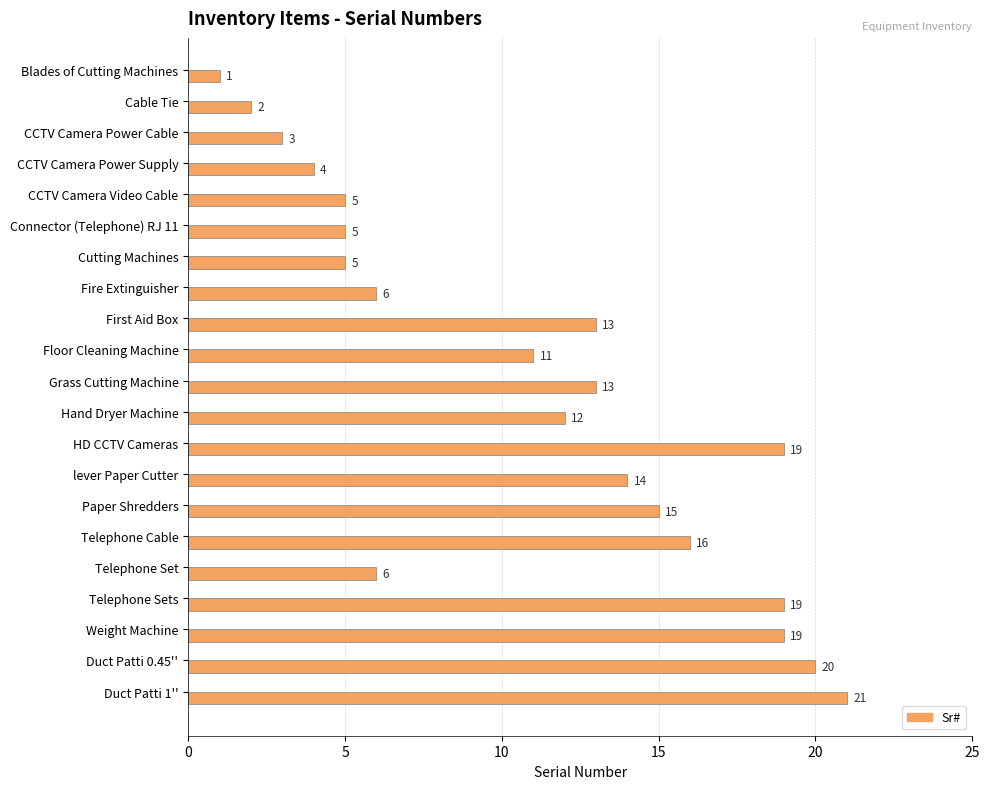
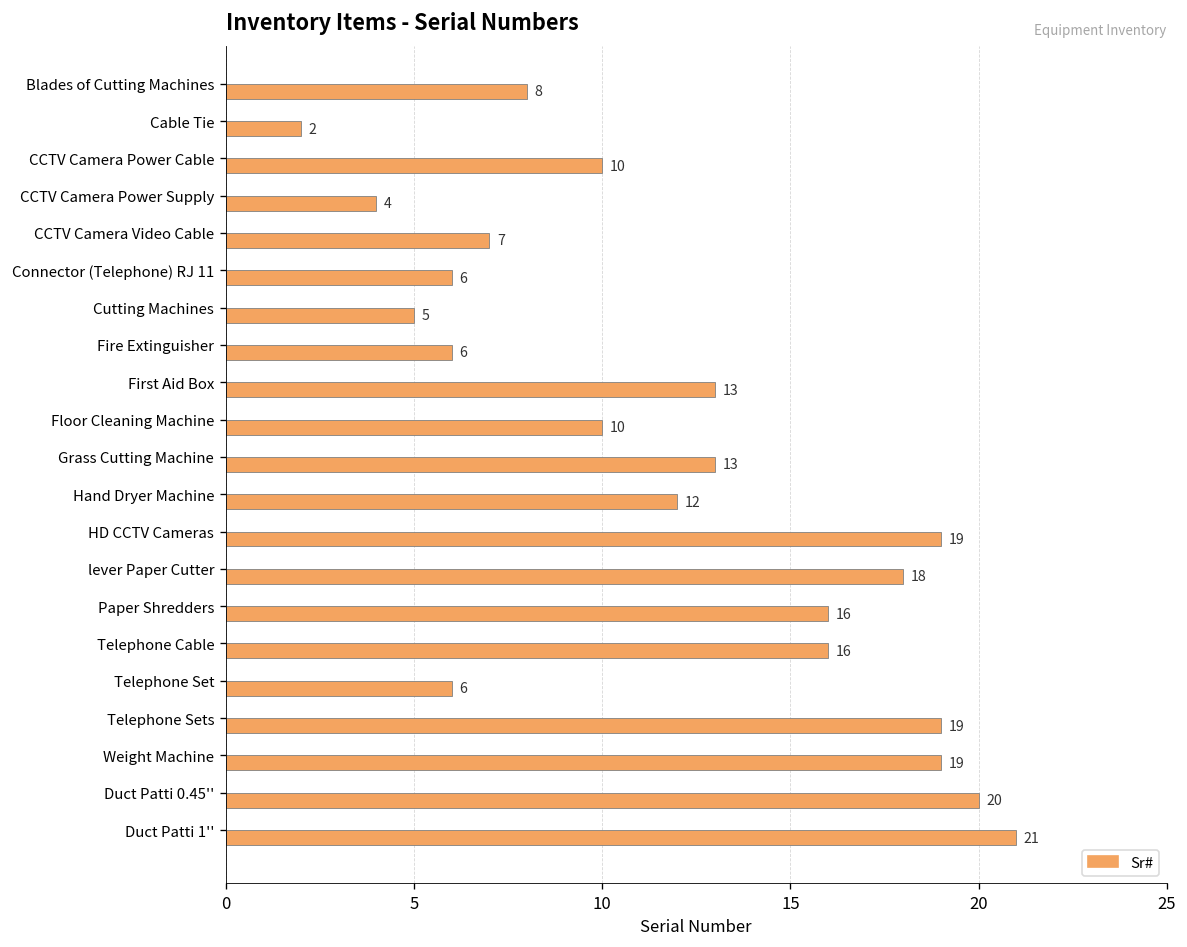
Blades of Cutting Machines: 1 -> 8
CCTV Camera Power Cable: 3 -> 10
CCTV Camera Video Cable: 5 -> 7
Connector (Telephone) RJ 11: 5 -> 6
Floor Cleaning Machine: 11 -> 10
lever Paper Cutter: 14 -> 18
Paper Shredders: 15 -> 16
